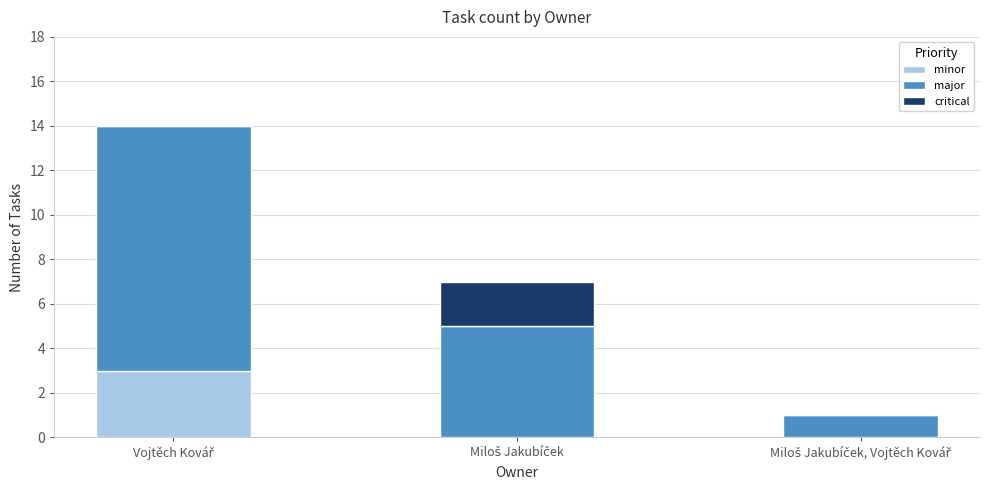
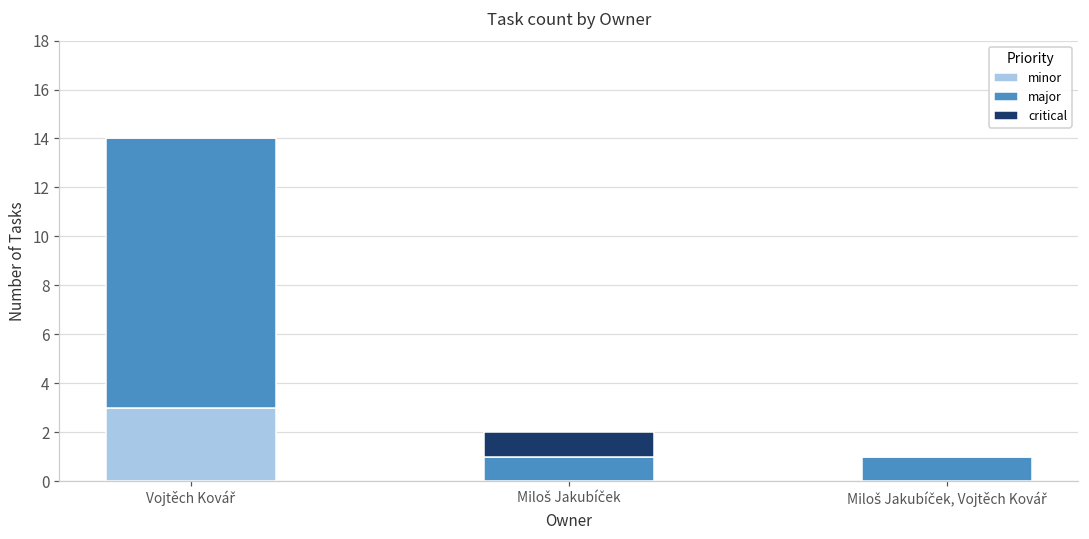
major, Miloš Jakubíček: 5 -> 1
critical, Miloš Jakubíček: 2 -> 1
